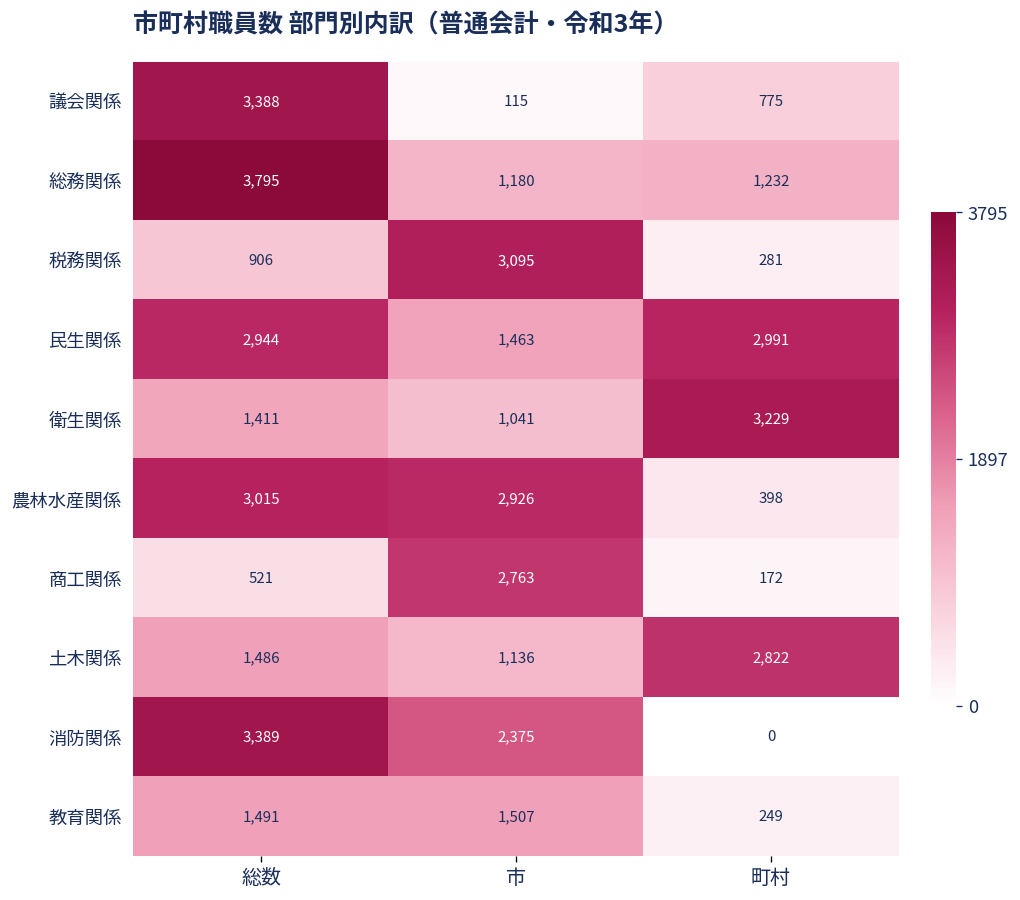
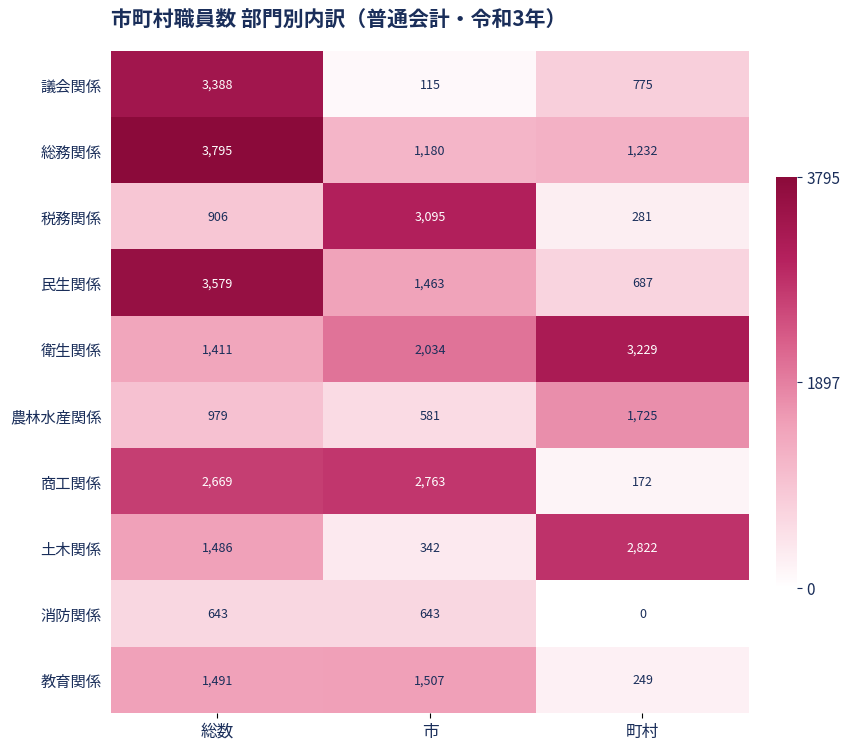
民生関係, 総数: 2,944 -> 3,579
民生関係, 町村: 2,991 -> 687
衛生関係, 市: 1,041 -> 2,034
農林水産関係, 総数: 3,015 -> 979
農林水産関係, 市: 2,926 -> 581
農林水産関係, 町村: 398 -> 1,725
商工関係, 総数: 521 -> 2,669
土木関係, 市: 1,136 -> 342
消防関係, 総数: 3,389 -> 643
消防関係, 市: 2,375 -> 643
